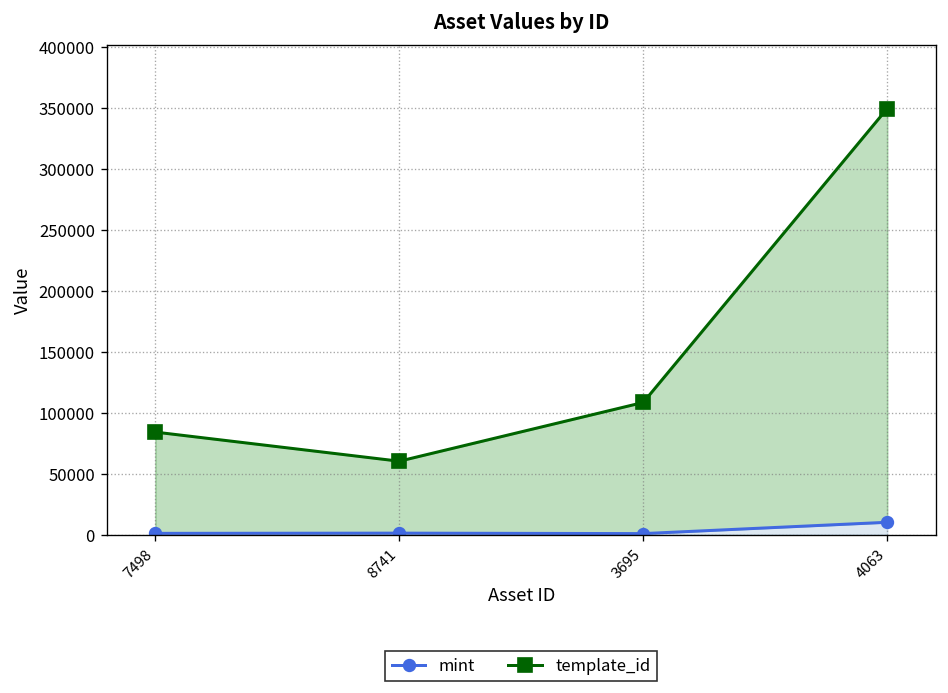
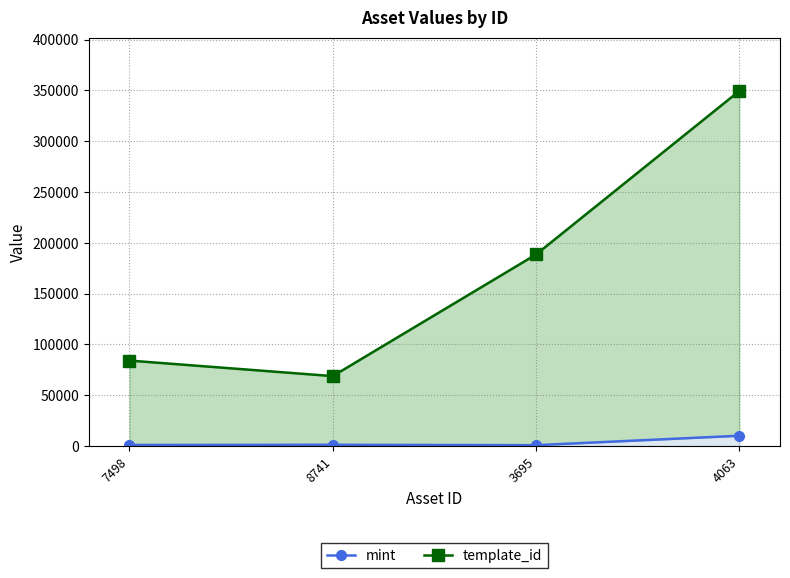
template_id, 8741: 60000 -> 69000
template_id, 3695: 108000 -> 189000
